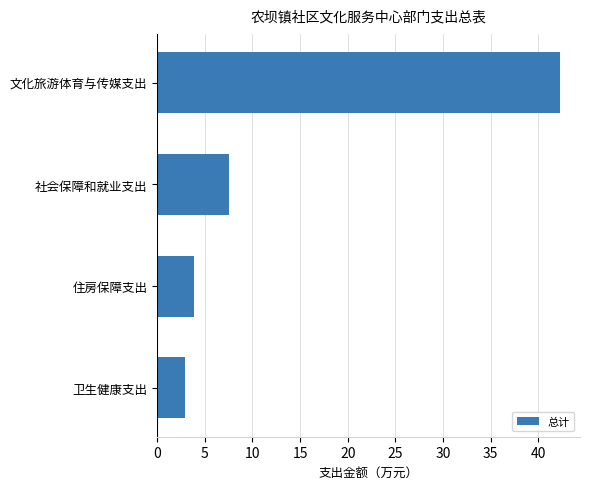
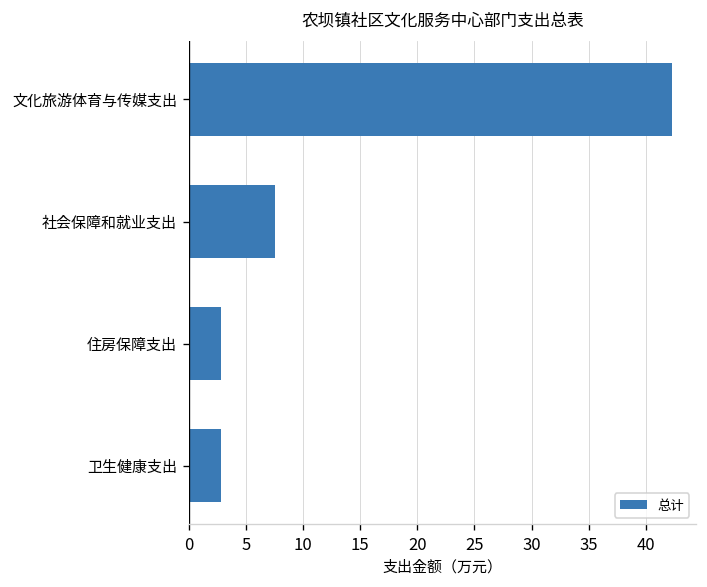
住房保障支出: 4 -> 3
